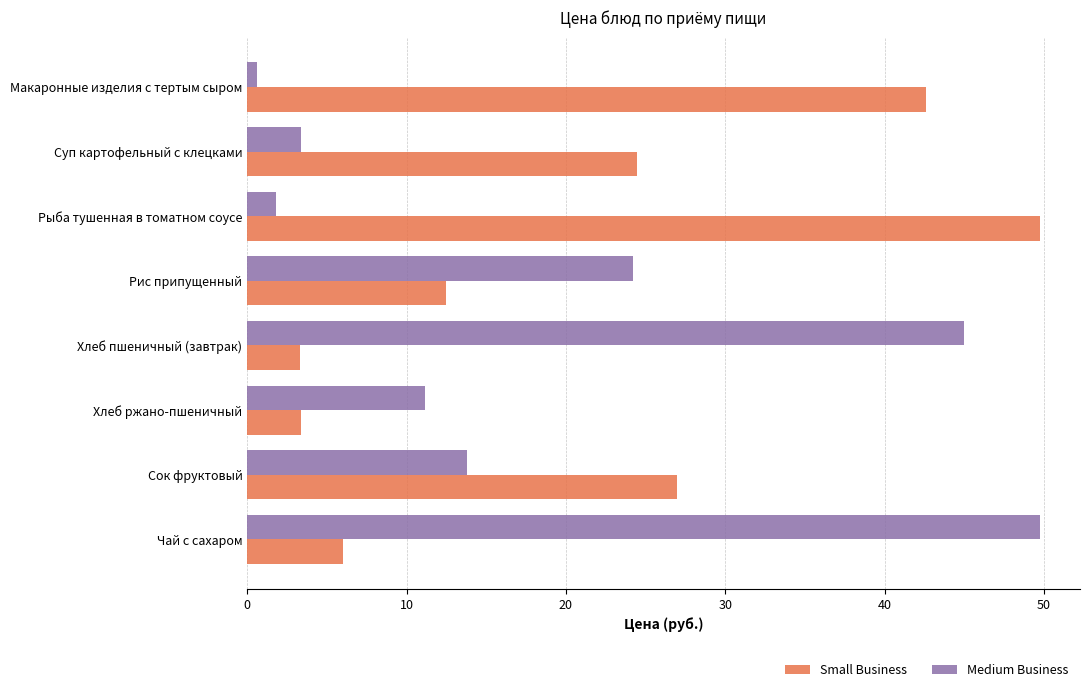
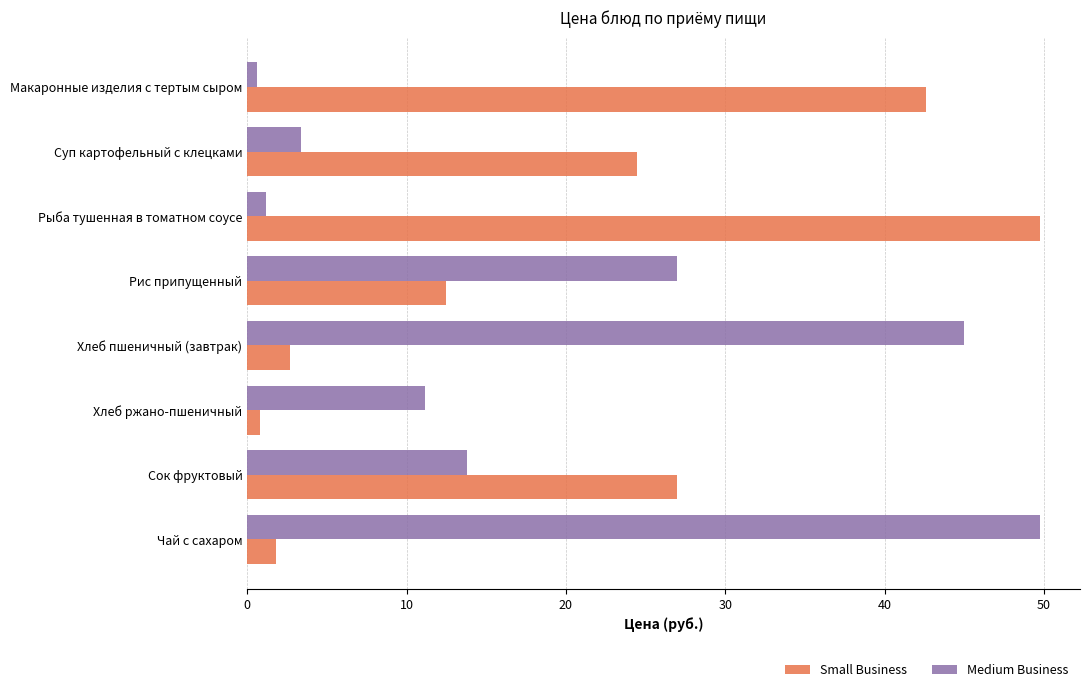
Medium Business, Рыба тушенная в томатном соусе: 1.8 -> 1.2
Medium Business, Рис припущенный: 24.2 -> 27.0
Small Business, Хлеб пшеничный (завтрак): 3.3 -> 2.7
Small Business, Хлеб ржано-пшеничный: 3.4 -> 0.8
Small Business, Чай с сахаром: 6.0 -> 1.8
